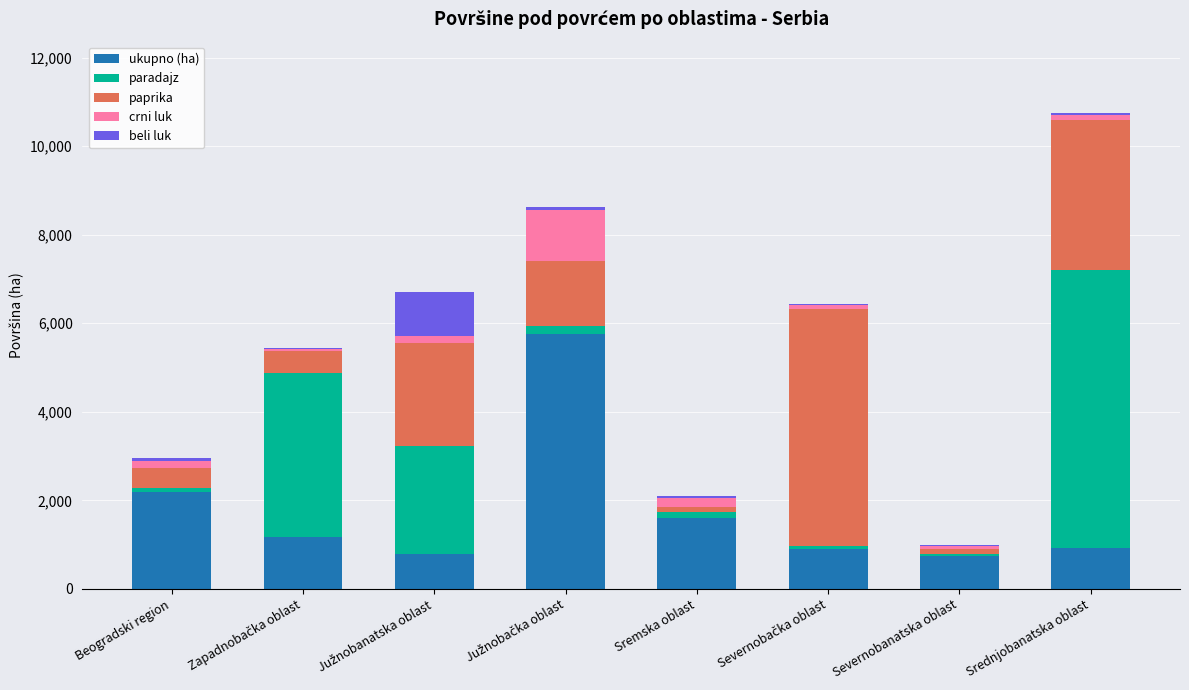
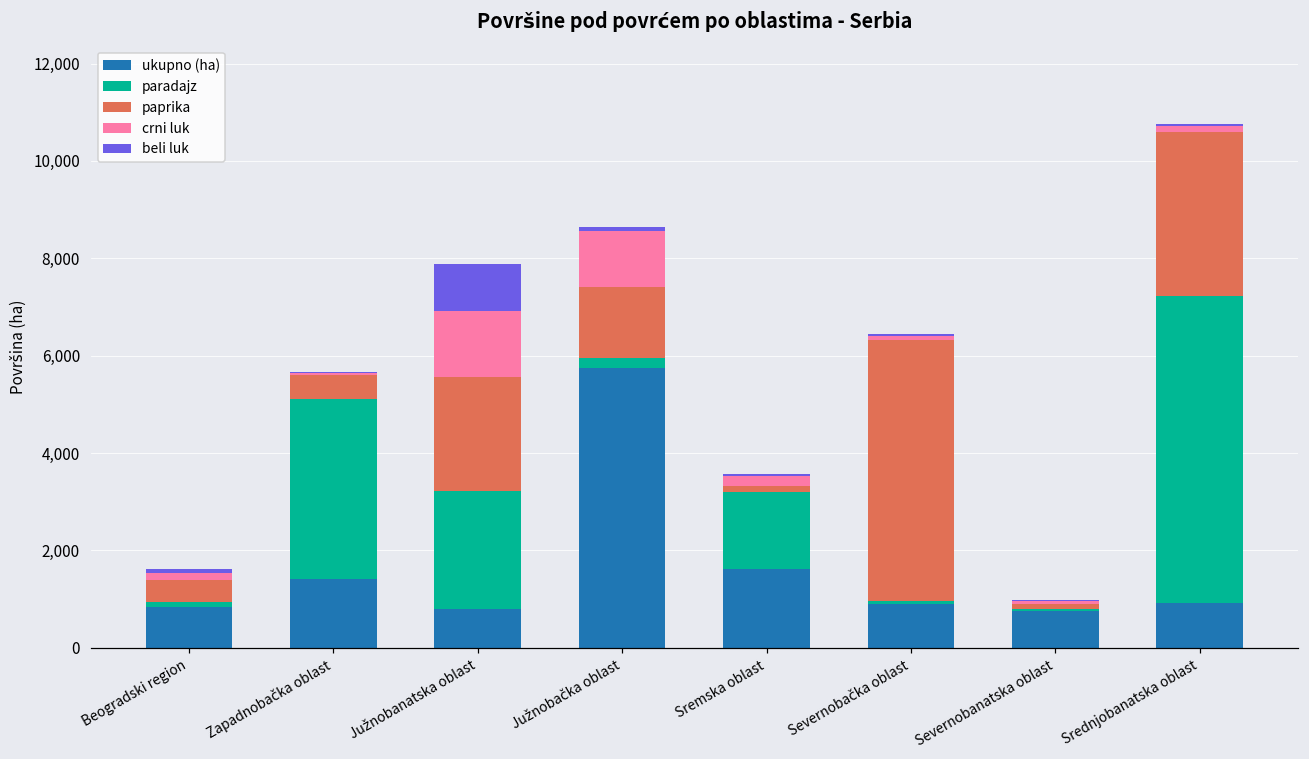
ukupno (ha), Beogradski region: 2,200 -> 800
ukupno (ha), Zapadnobačka oblast: 1,200 -> 1,400
crni luk, Južnobanatska oblast: 200 -> 1,400
paradajz, Sremska oblast: 100 -> 1,600
